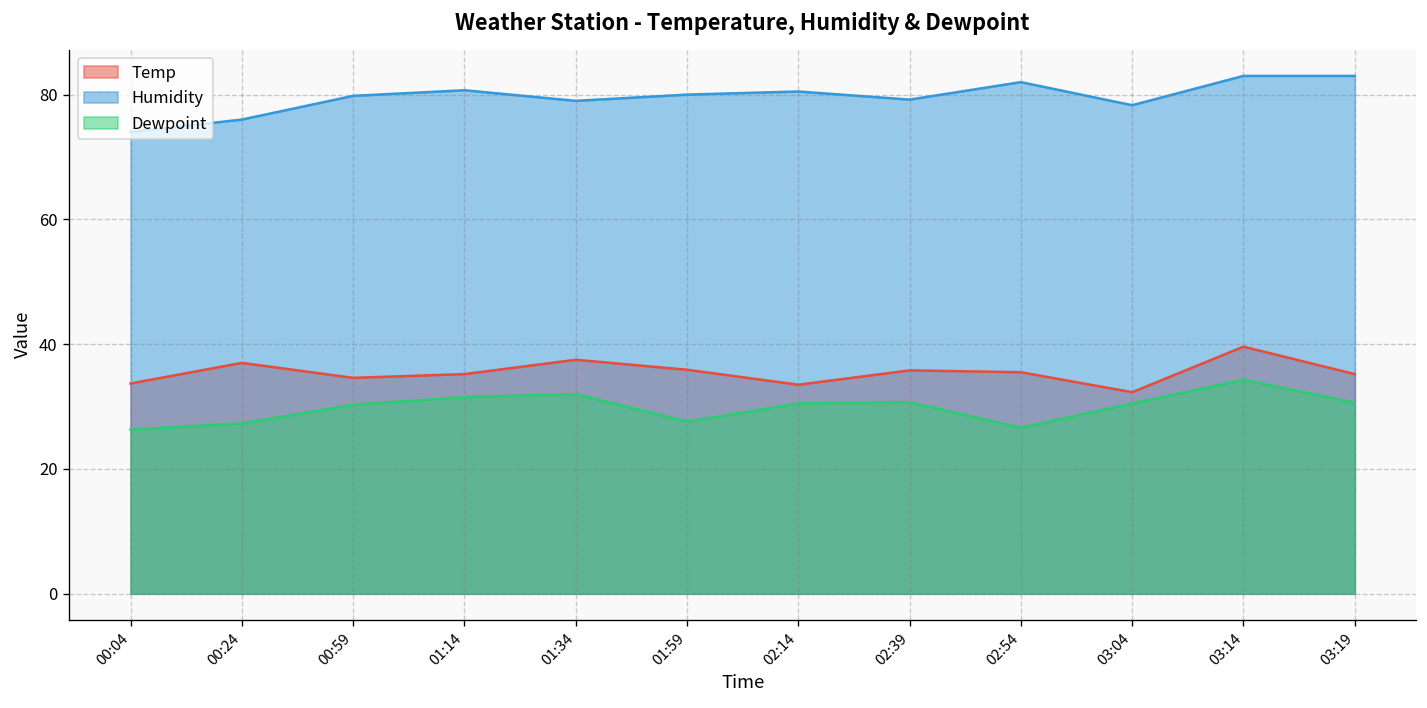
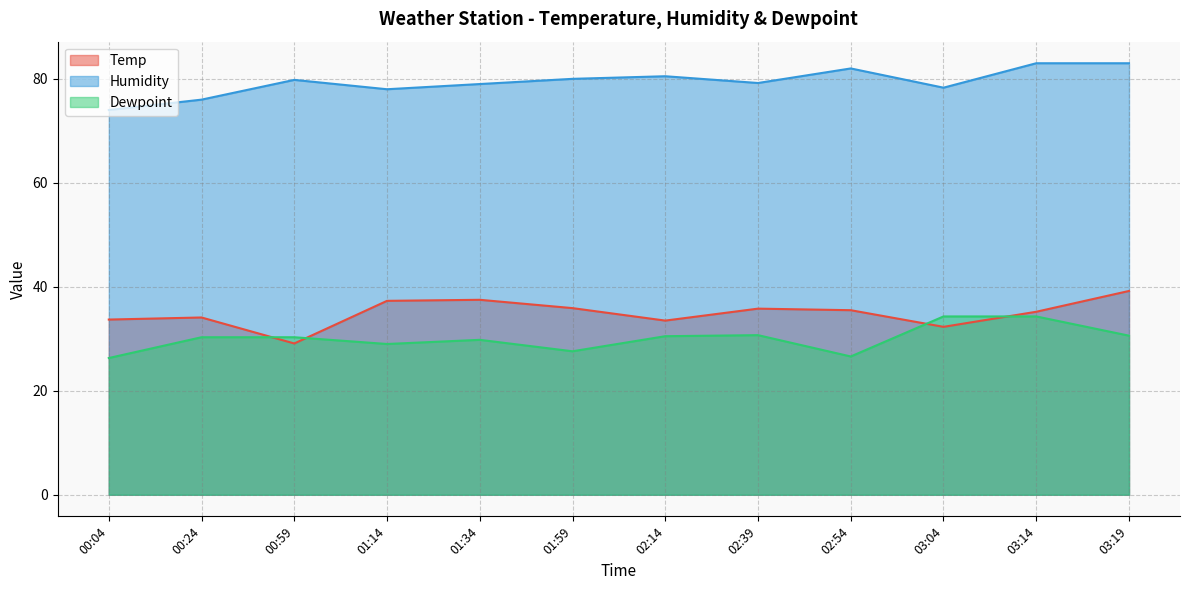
Temp, 00:24: 37 -> 34
Dewpoint, 00:24: 27 -> 30
Temp, 00:59: 35 -> 29
Temp, 01:14: 35 -> 37
Humidity, 01:14: 81 -> 78
Dewpoint, 01:14: 32 -> 29
Dewpoint, 01:34: 32 -> 30
Dewpoint, 03:04: 31 -> 34
Temp, 03:14: 40 -> 35
Temp, 03:19: 35 -> 39
